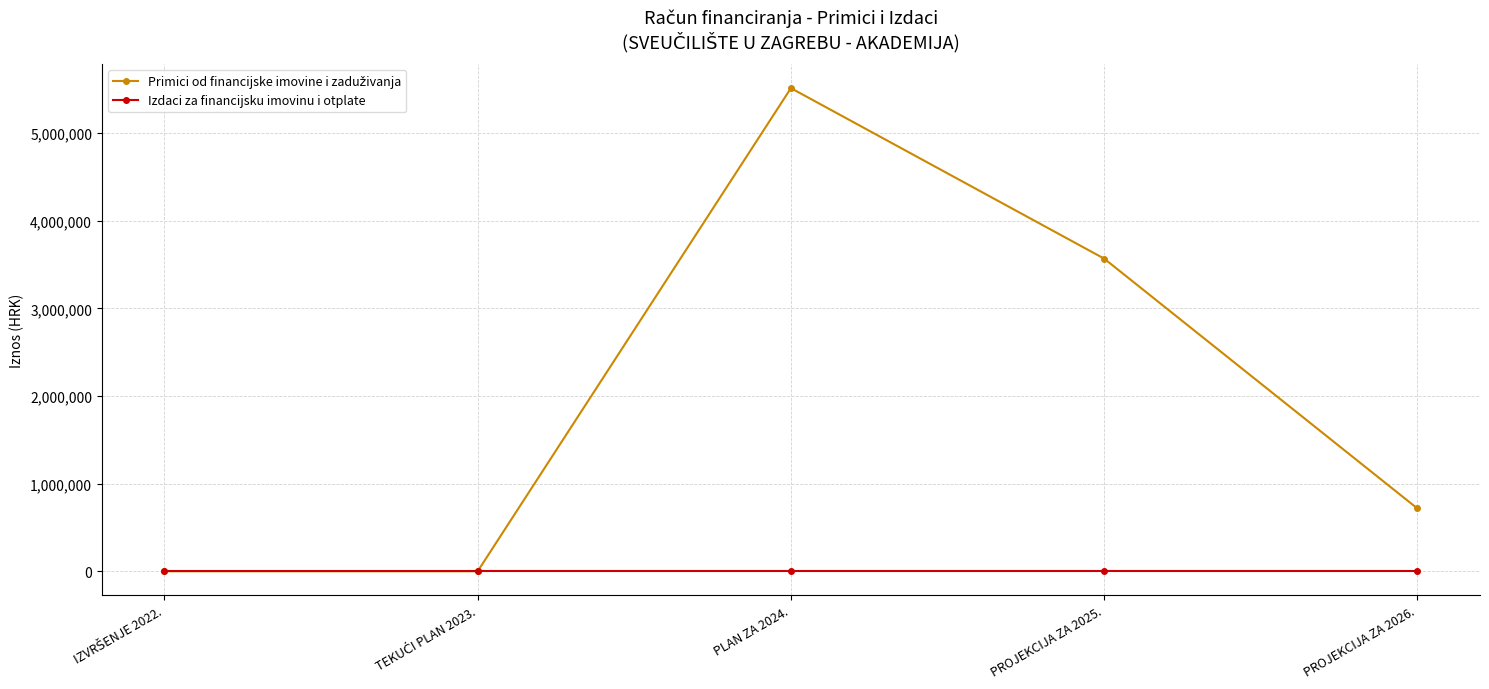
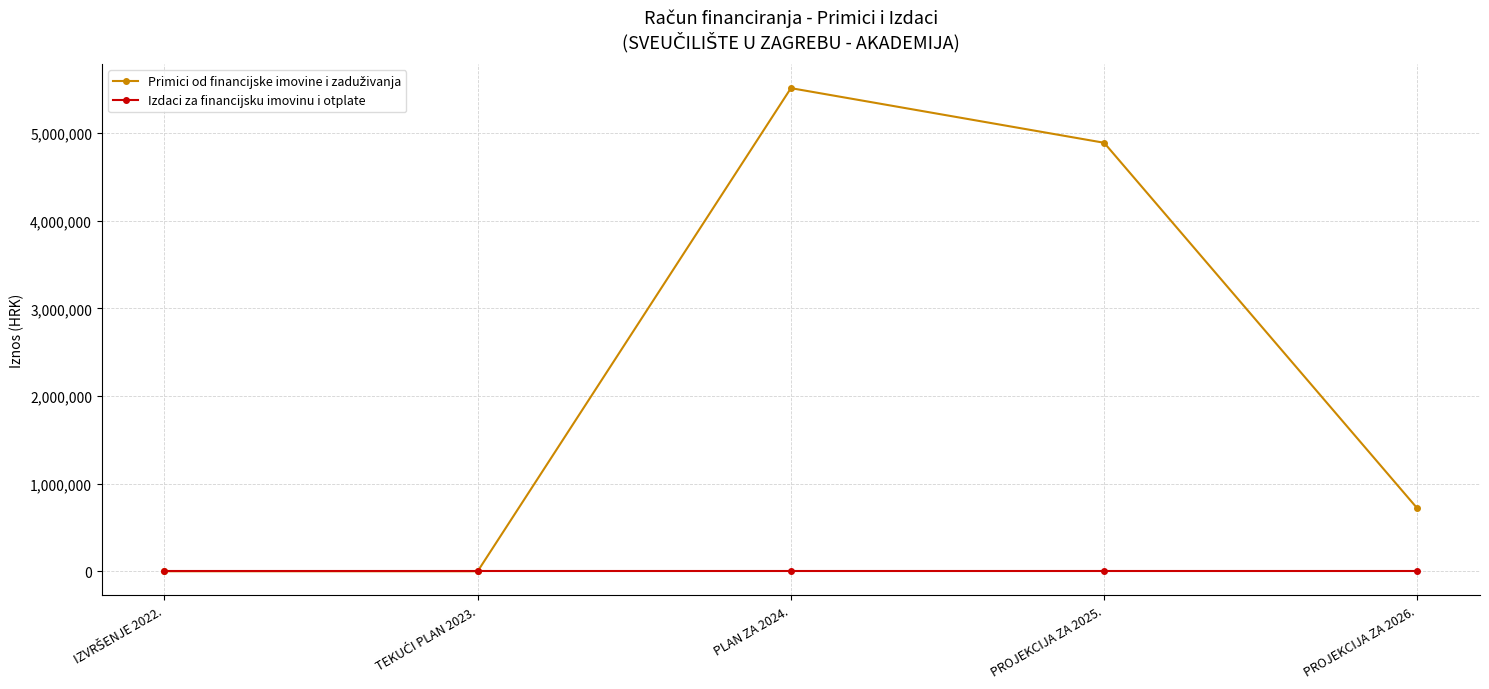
Primici od financijske imovine i zaduživanja, PROJEKCIJA ZA 2025.: 3,600,000 -> 4,900,000
